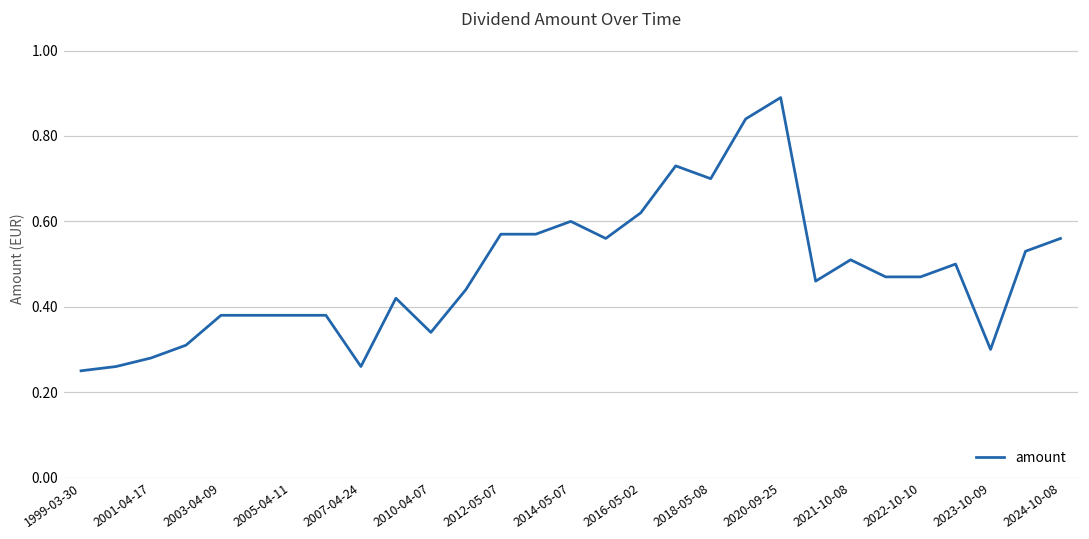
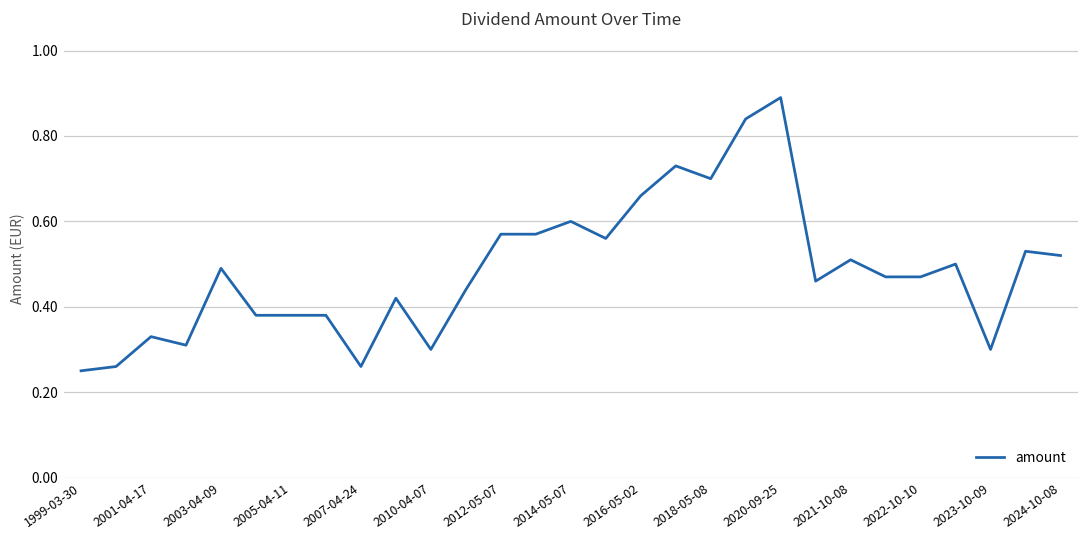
2001-04-17: 0.28 -> 0.33
2003-04-09: 0.38 -> 0.49
2010-04-07: 0.34 -> 0.30
2016-05-02: 0.62 -> 0.66
2024-10-08: 0.56 -> 0.52
